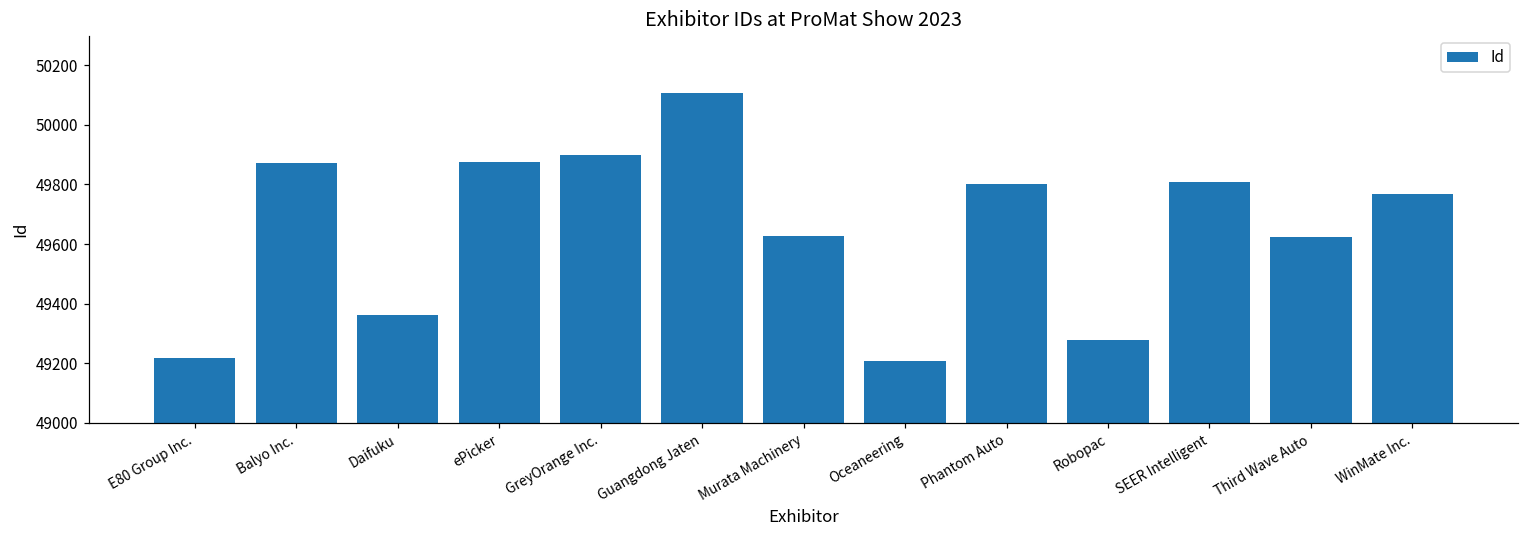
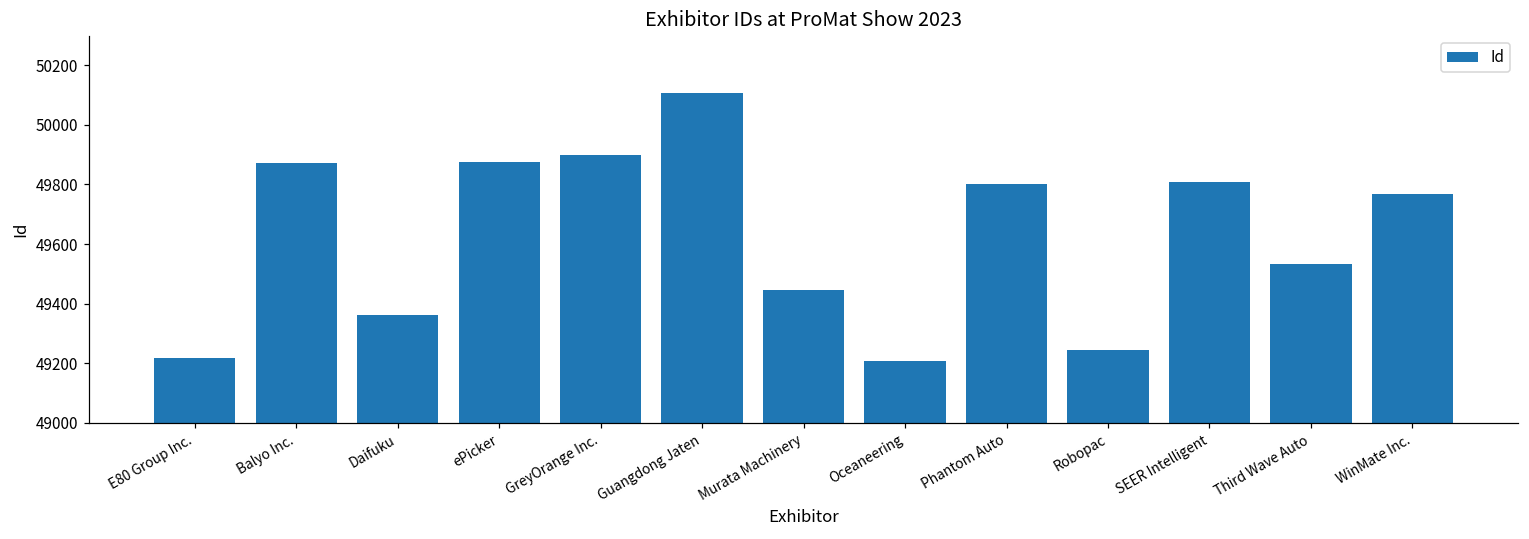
Murata Machinery: 49630 -> 49450
Robopac: 49280 -> 49250
Third Wave Auto: 49620 -> 49530
